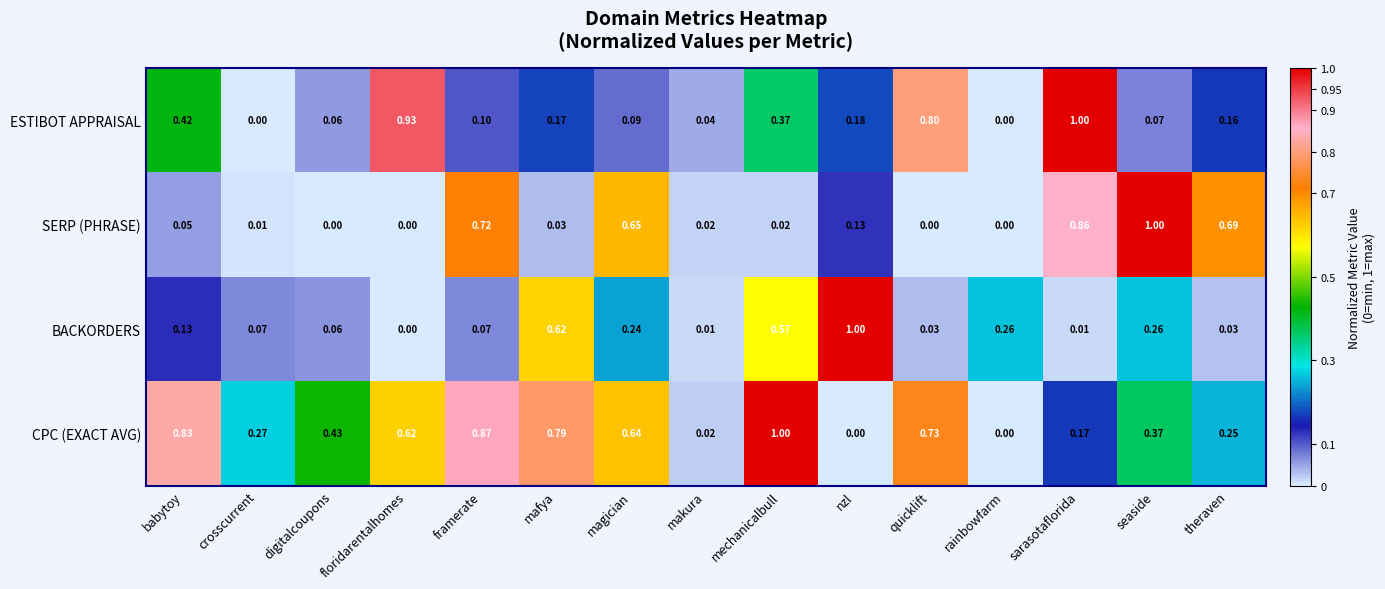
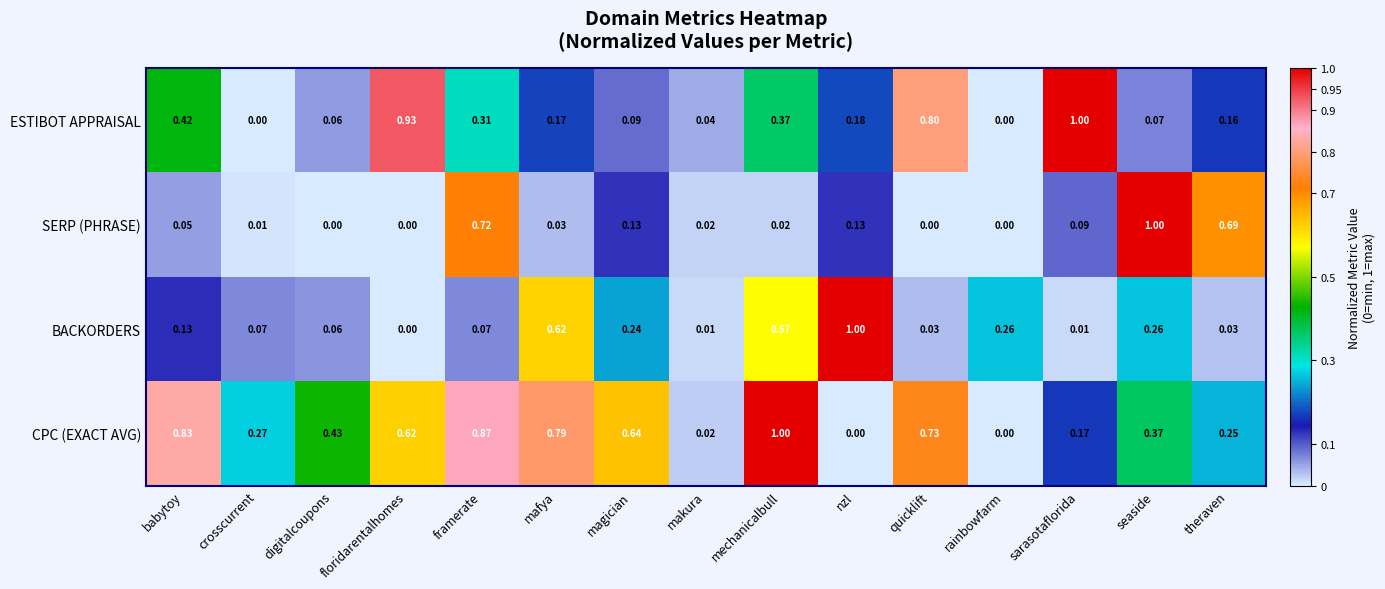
ESTIBOT APPRAISAL, framerate: 0.10 -> 0.31
SERP (PHRASE), magician: 0.65 -> 0.13
SERP (PHRASE), sarasotaflorida: 0.86 -> 0.09
